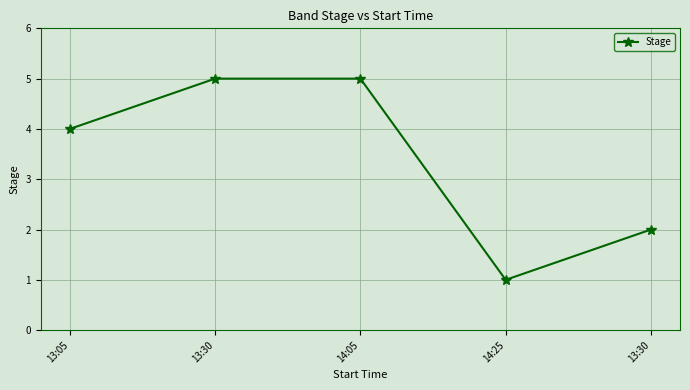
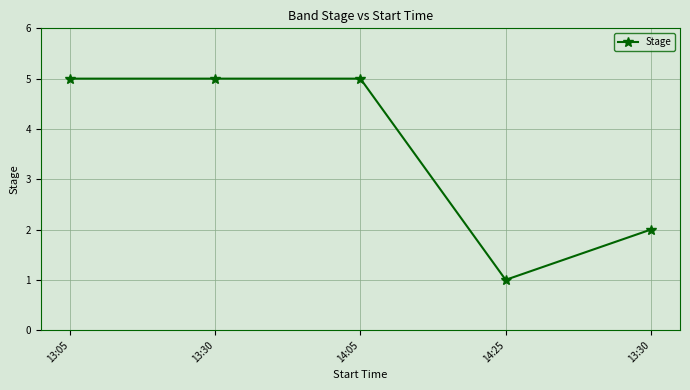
13:05: 4 -> 5
